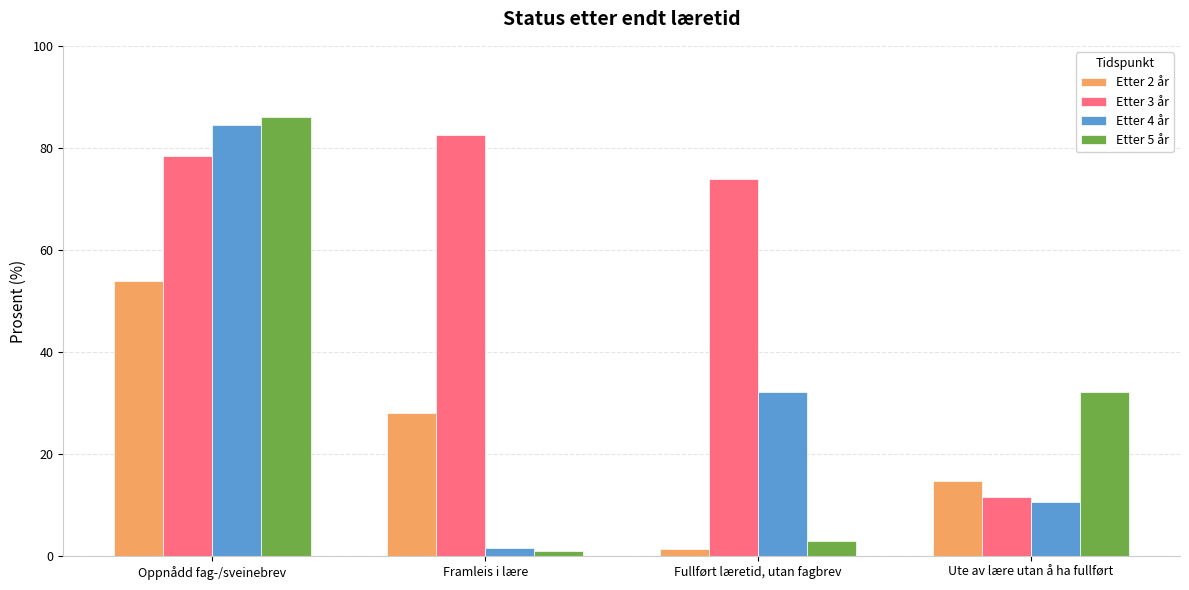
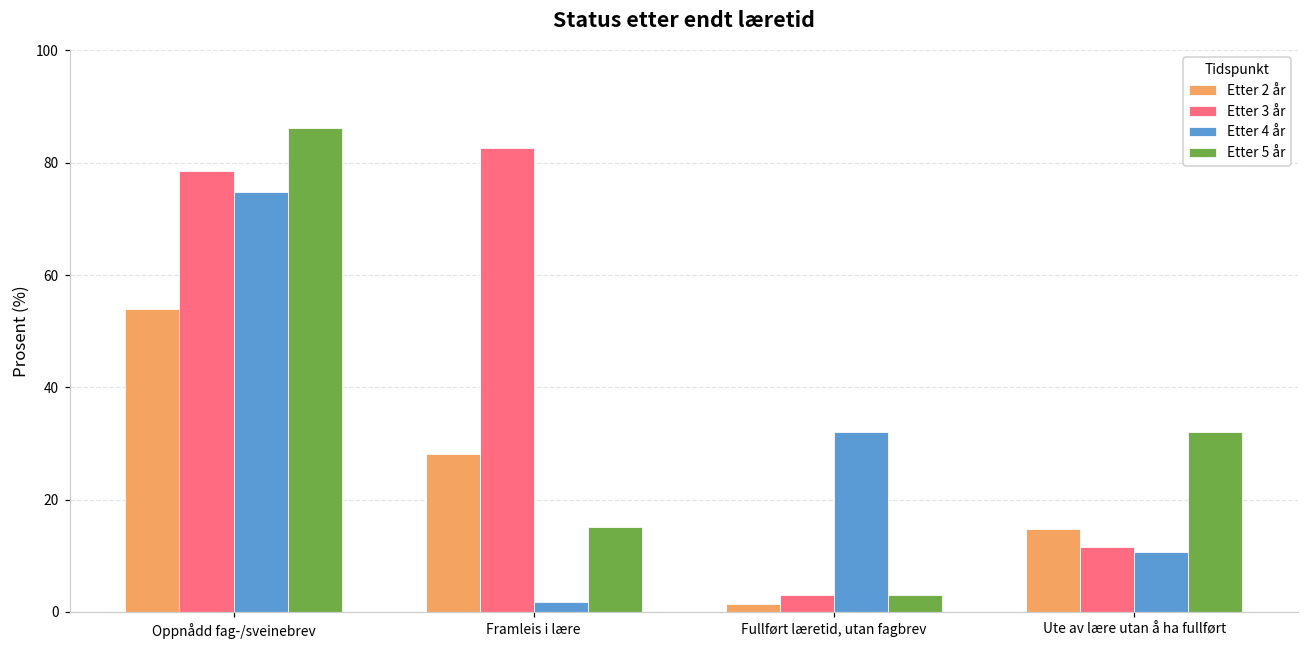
Etter 4 år, Oppnådd fag-/sveinebrev: 85 -> 75
Etter 5 år, Framleis i lære: 1 -> 15
Etter 3 år, Fullført læretid, utan fagbrev: 74 -> 3
